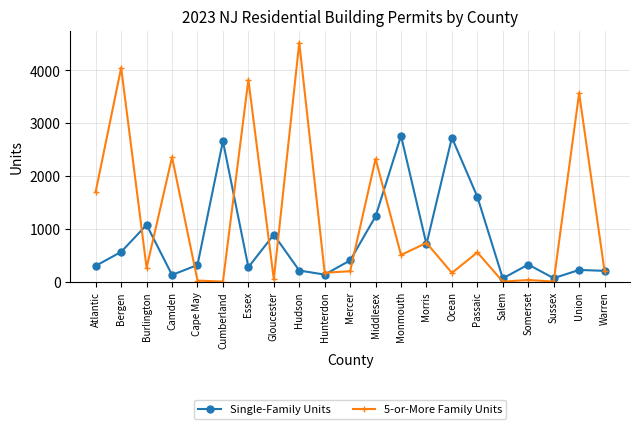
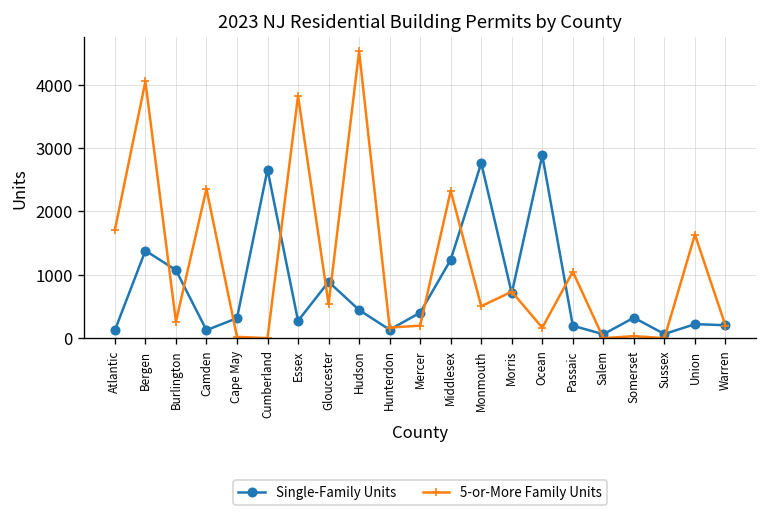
Single-Family Units, Atlantic: 300 -> 100
Single-Family Units, Bergen: 600 -> 1400
5-or-More Family Units, Gloucester: 0 -> 500
Single-Family Units, Hudson: 200 -> 400
Single-Family Units, Ocean: 2700 -> 2900
Single-Family Units, Passaic: 1600 -> 200
5-or-More Family Units, Passaic: 600 -> 1000
5-or-More Family Units, Union: 3600 -> 1600
